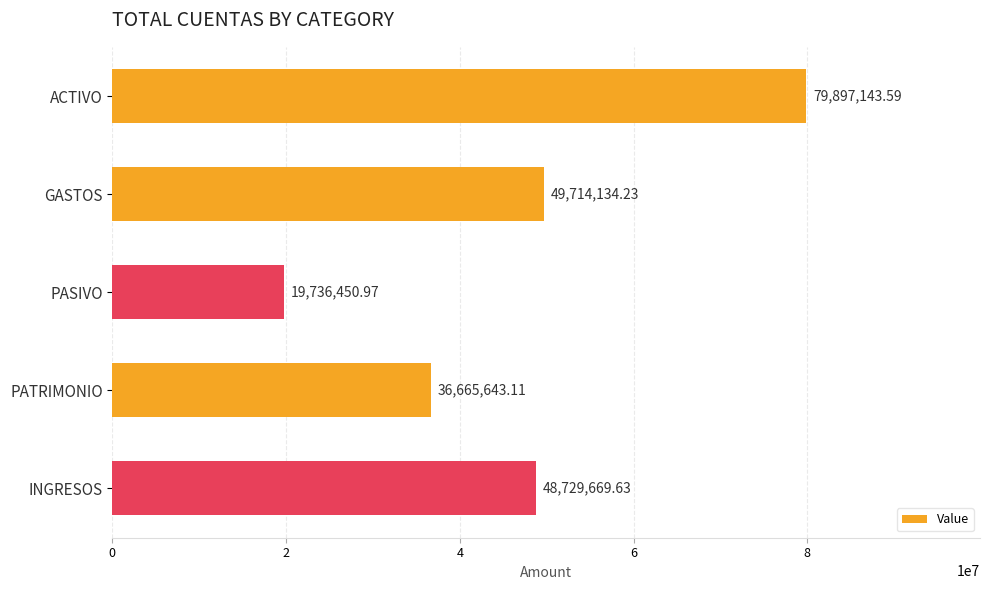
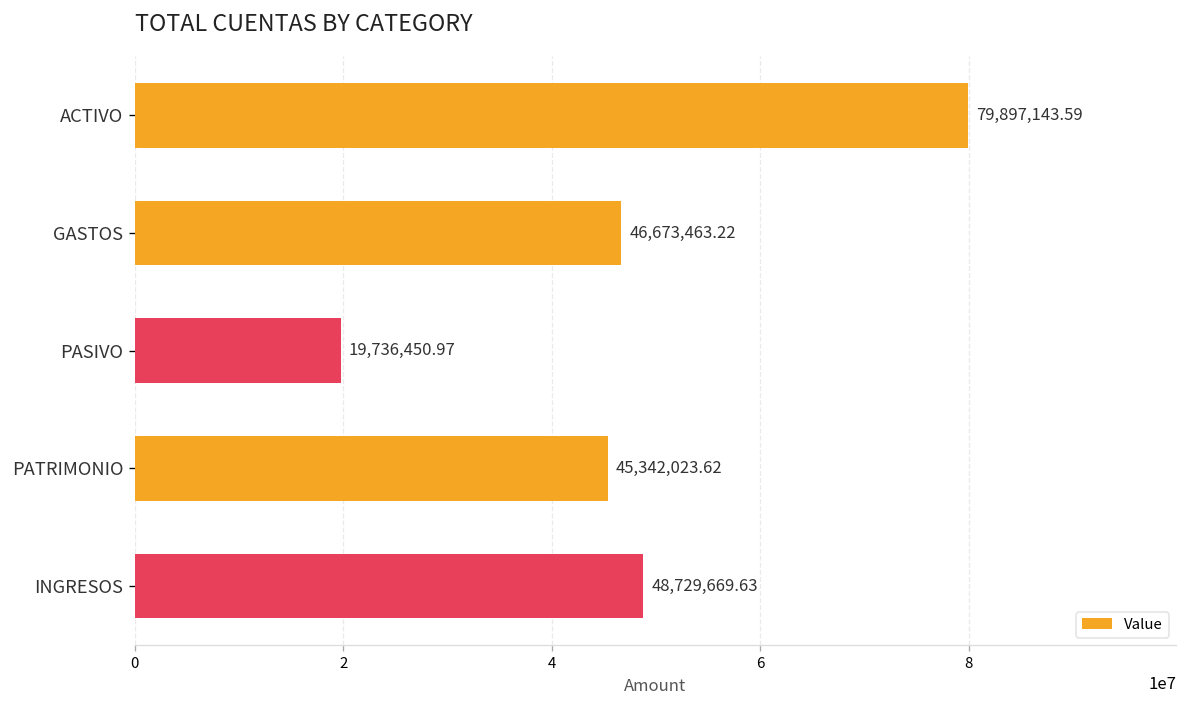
GASTOS: 49,714,134.23 -> 46,673,463.22
PATRIMONIO: 36,665,643.11 -> 45,342,023.62
